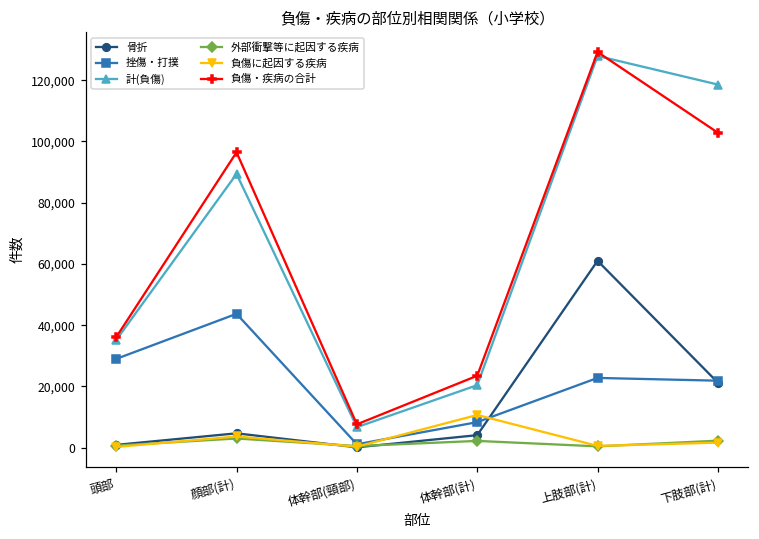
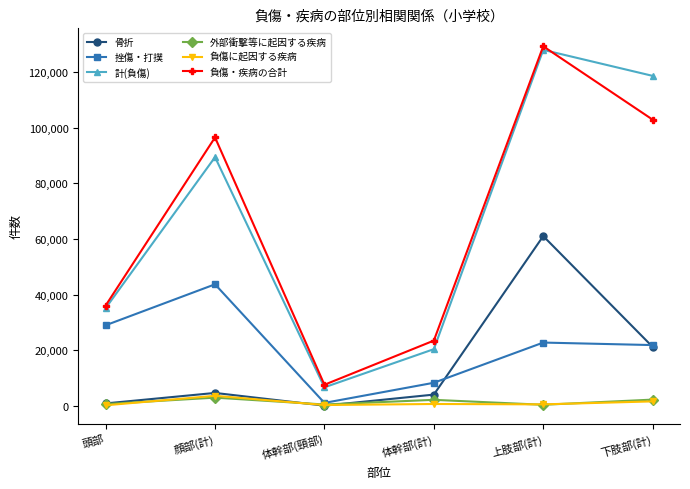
負傷に起因する疾病, 体幹部(計): 11,000 -> 1,000
